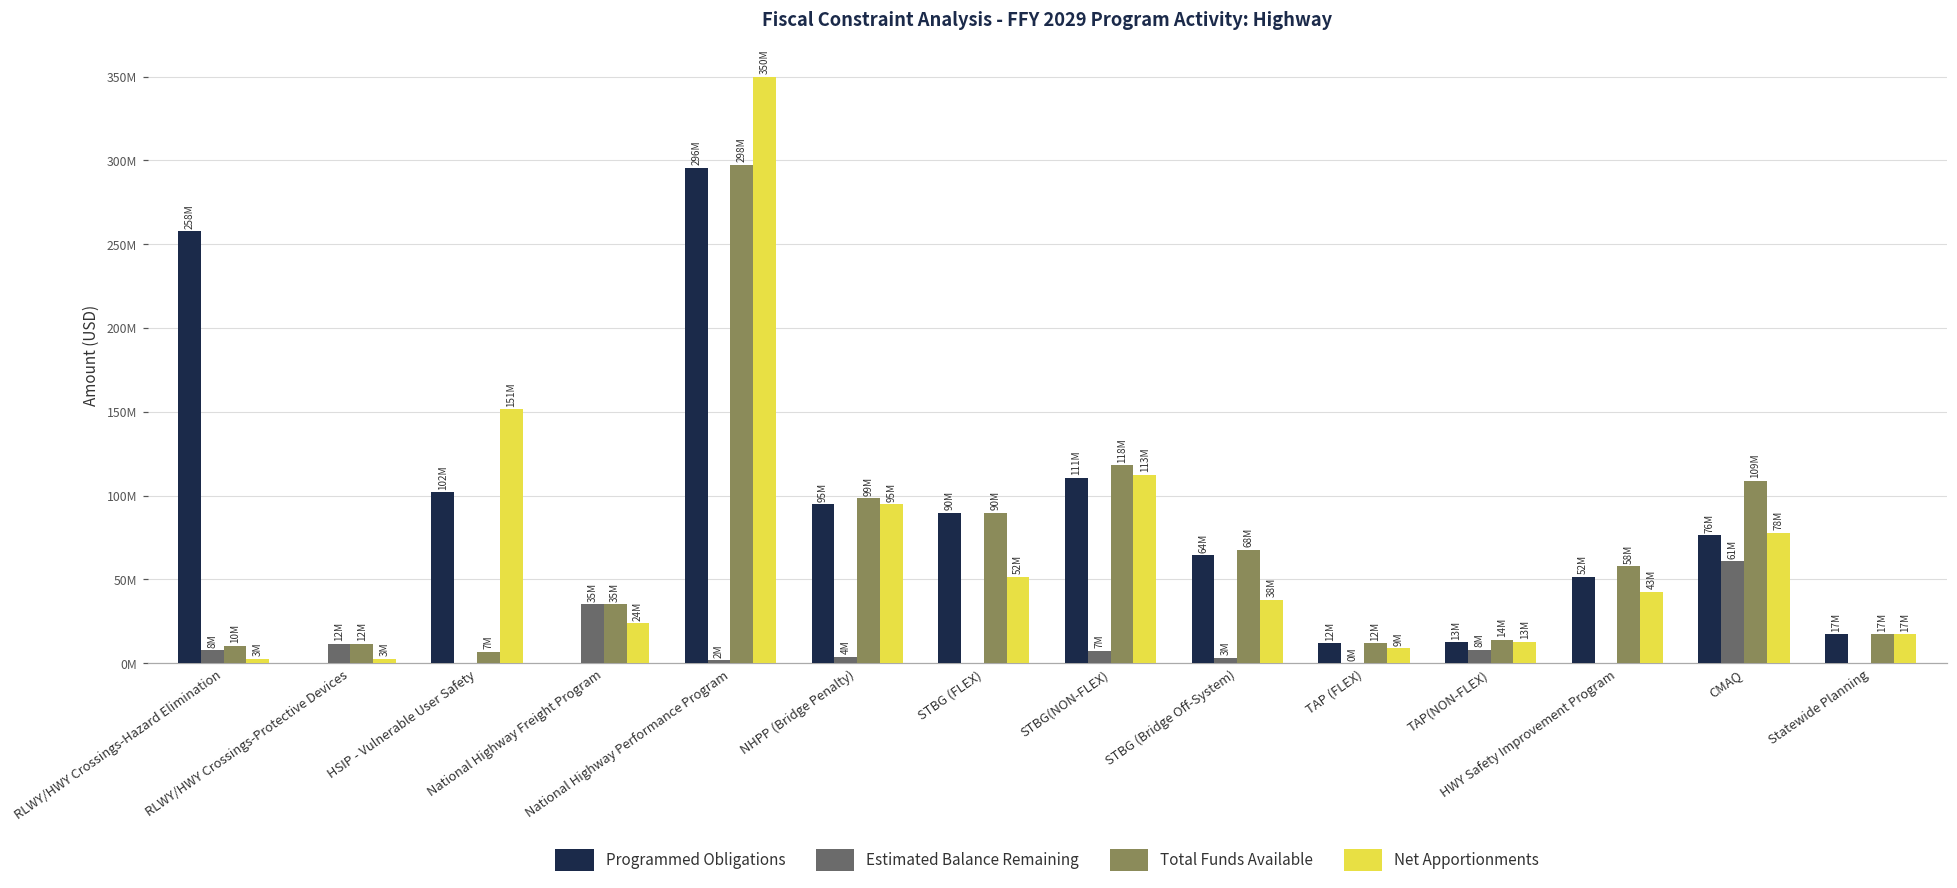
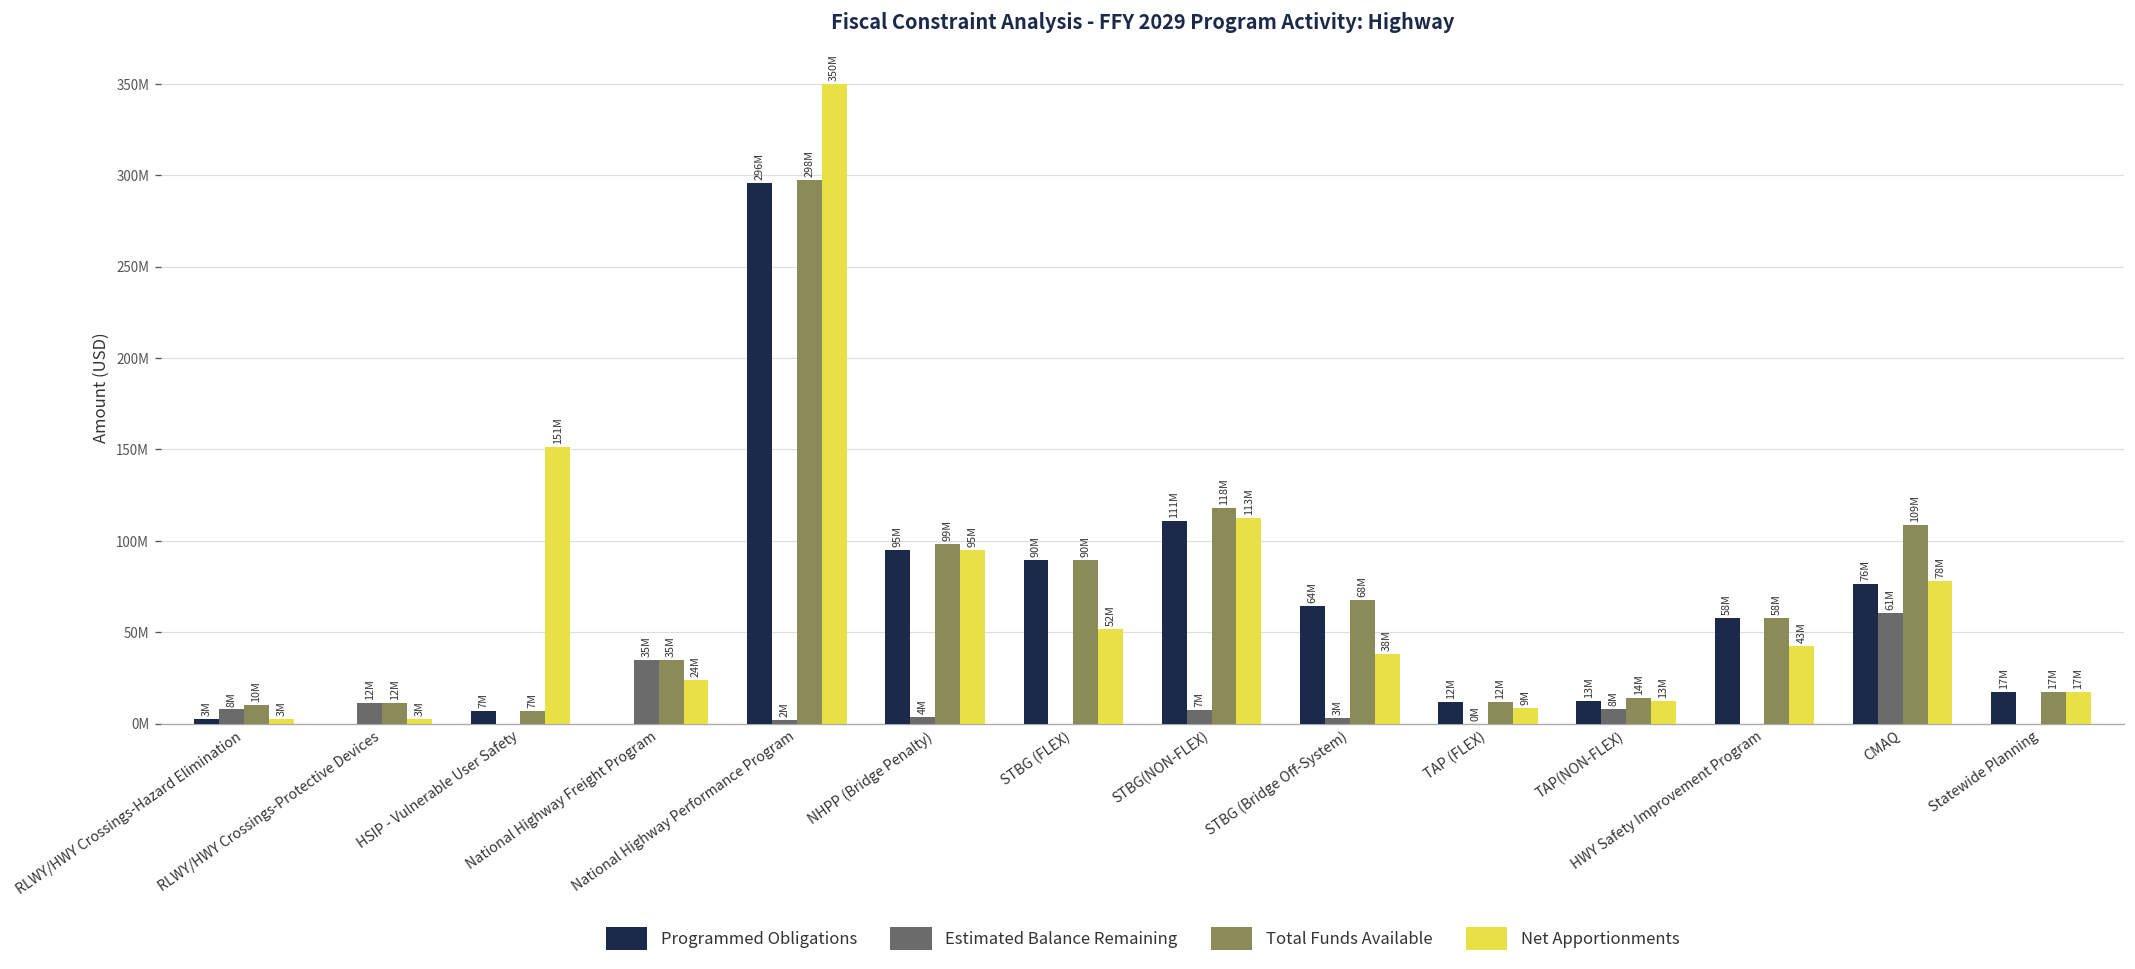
Programmed Obligations, RLWY/HWY Crossings-Hazard Elimination: 258M -> 3M
Programmed Obligations, HSIP - Vulnerable User Safety: 102M -> 7M
Programmed Obligations, HWY Safety Improvement Program: 52M -> 58M
